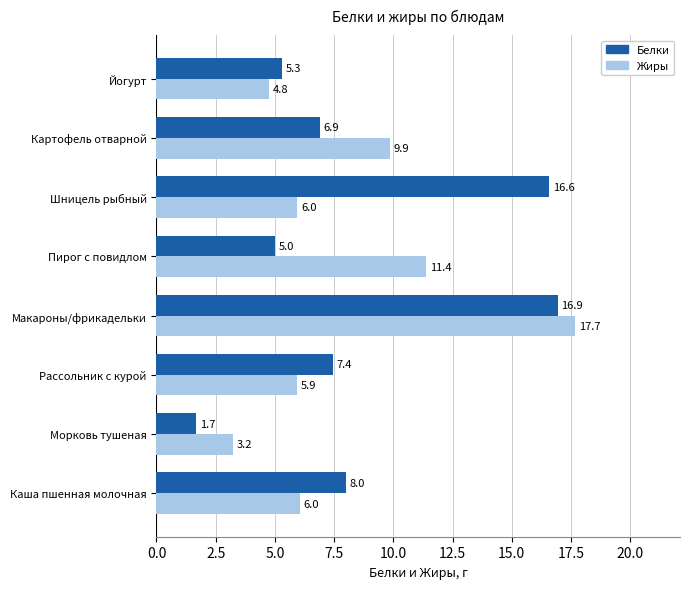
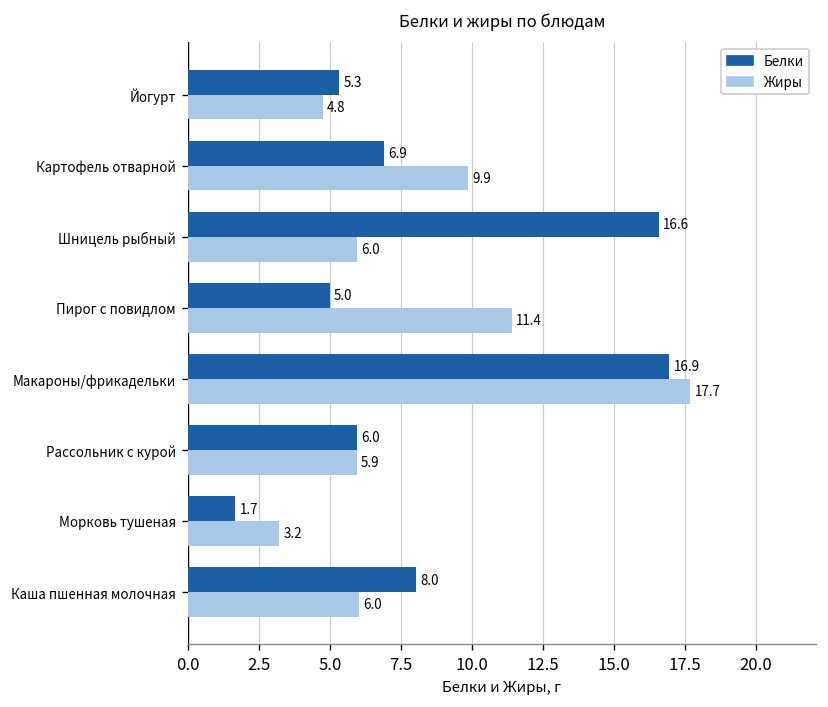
Белки, Рассольник с курой: 7.4 -> 6.0
